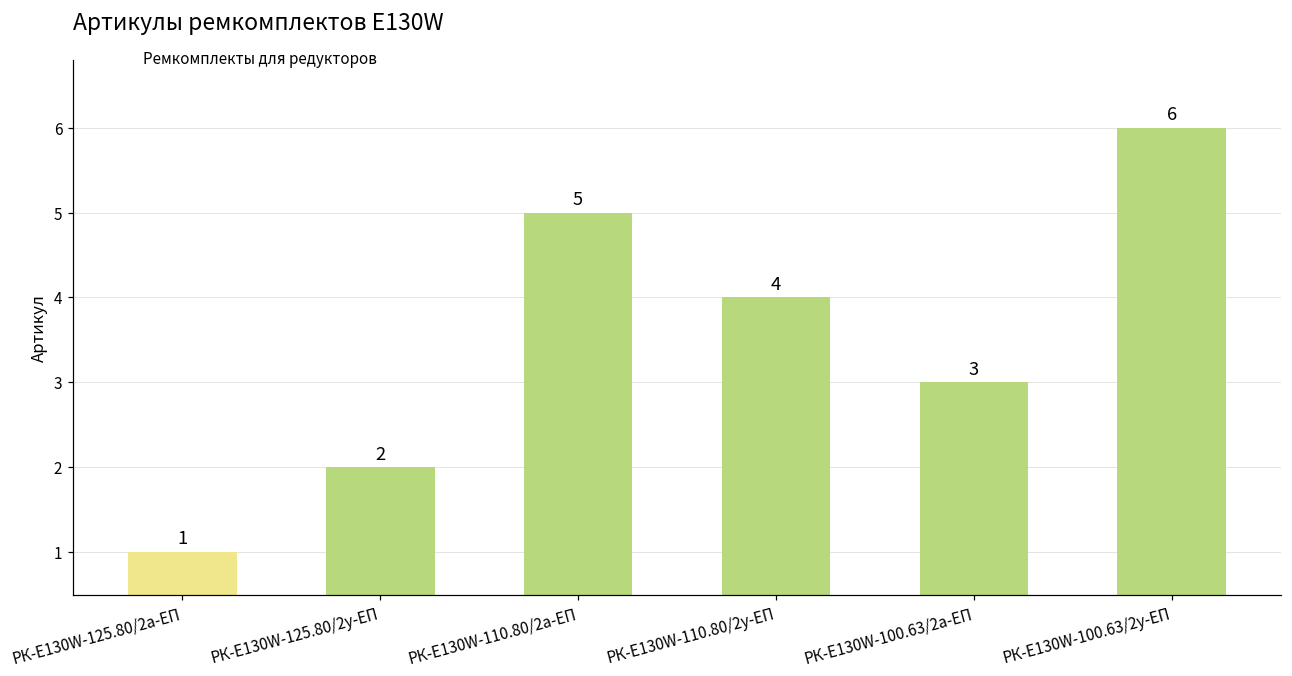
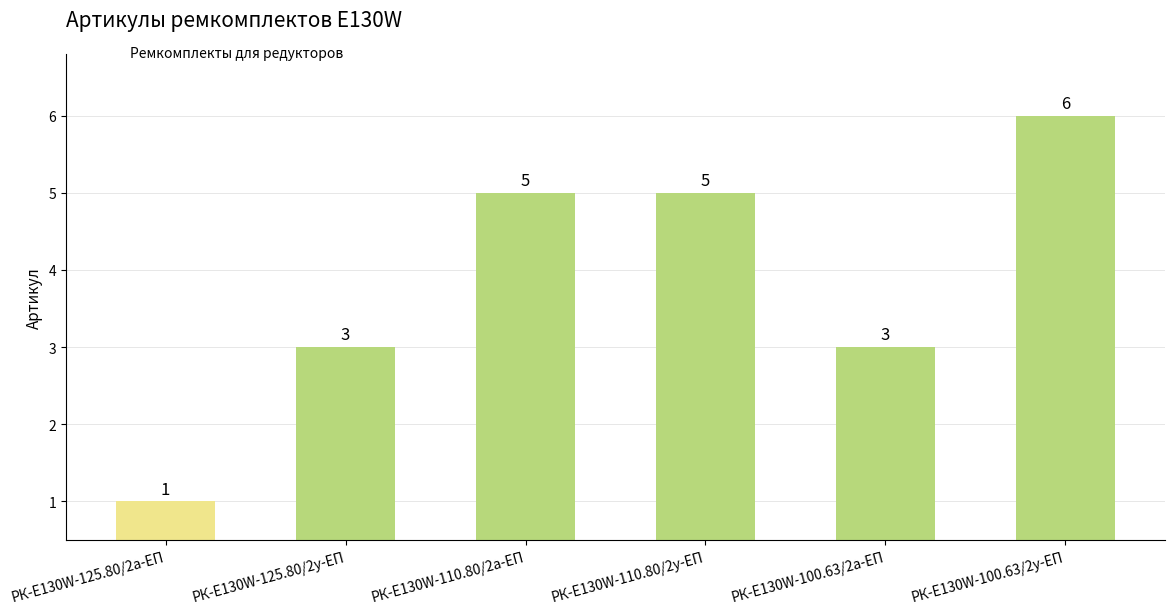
РК-E130W-125.80/2у-ЕП: 2 -> 3
РК-E130W-110.80/2у-ЕП: 4 -> 5
